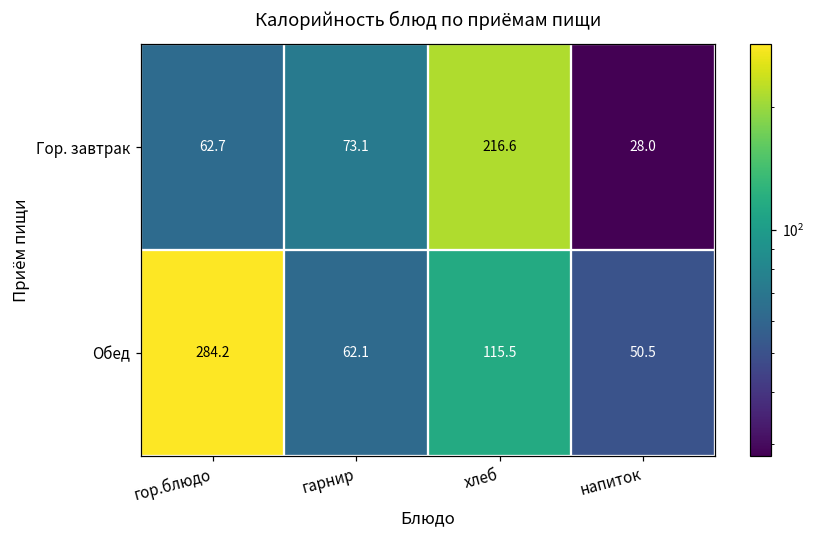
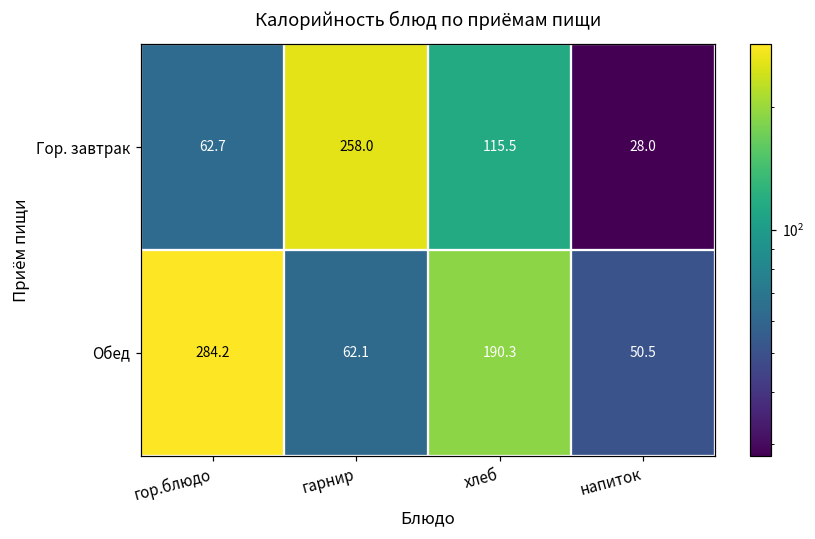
Гор. завтрак, гарнир: 73.1 -> 258.0
Гор. завтрак, хлеб: 216.6 -> 115.5
Обед, хлеб: 115.5 -> 190.3
